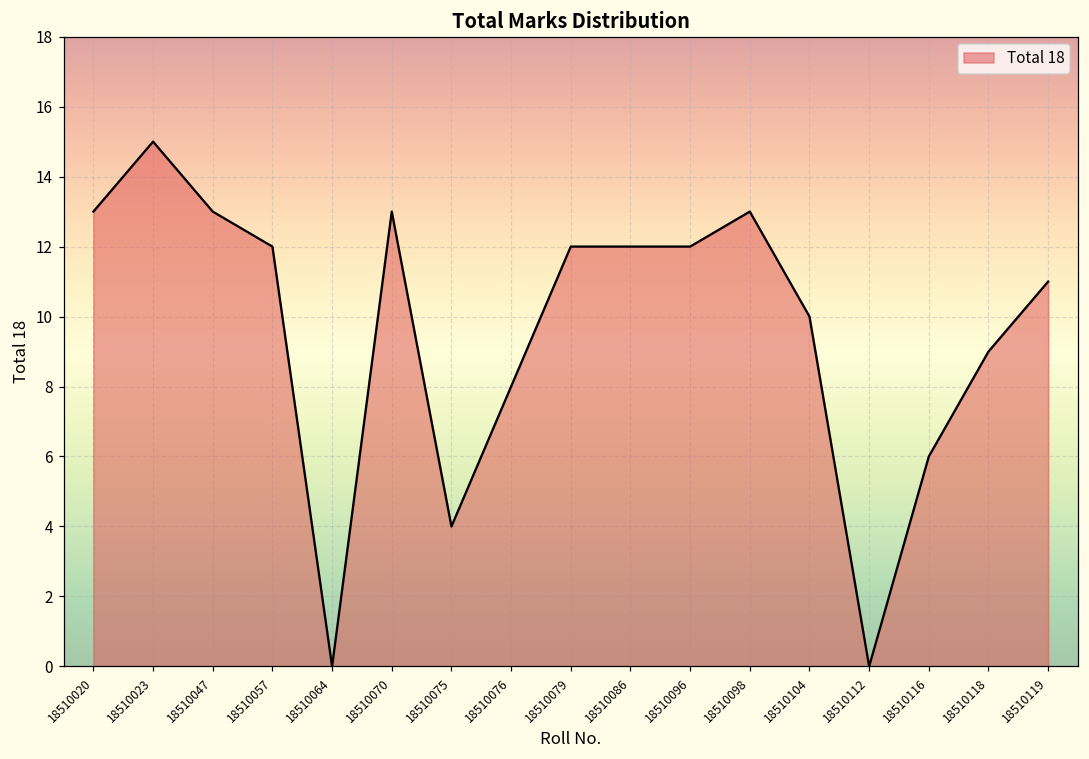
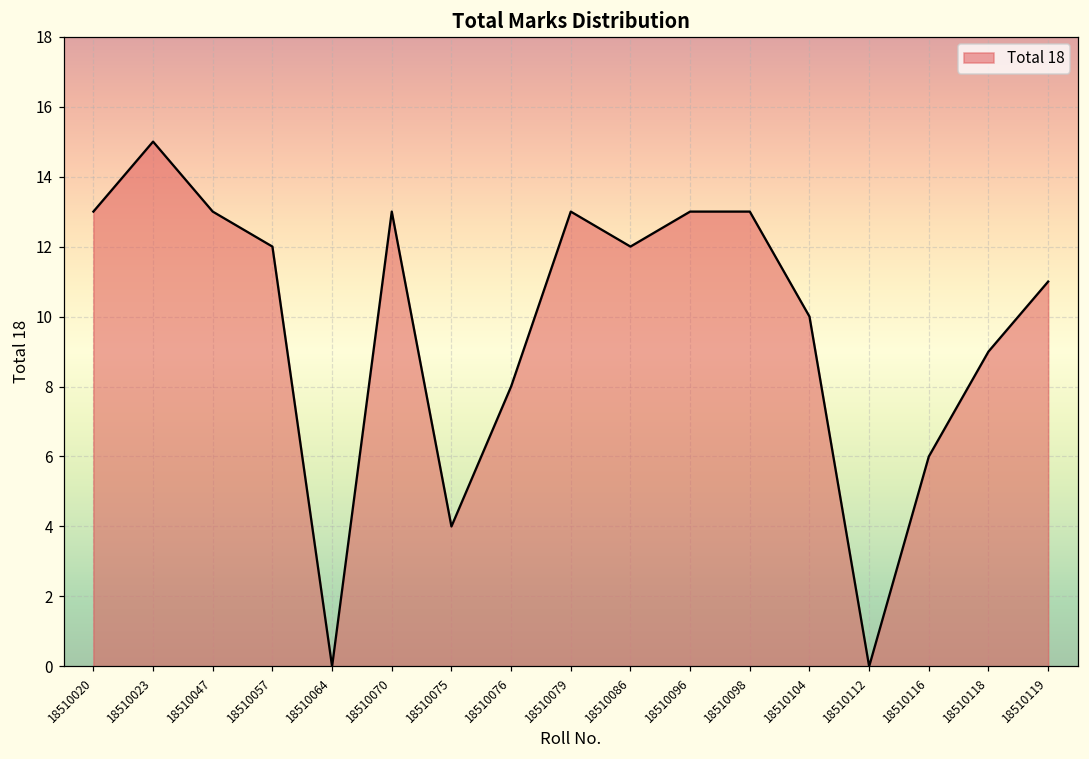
18510079: 12 -> 13
18510096: 12 -> 13
